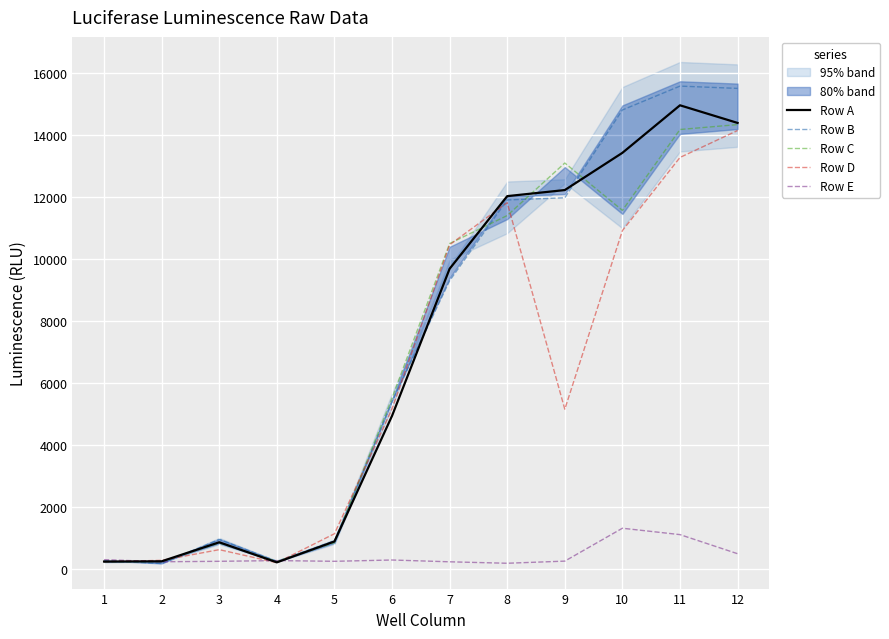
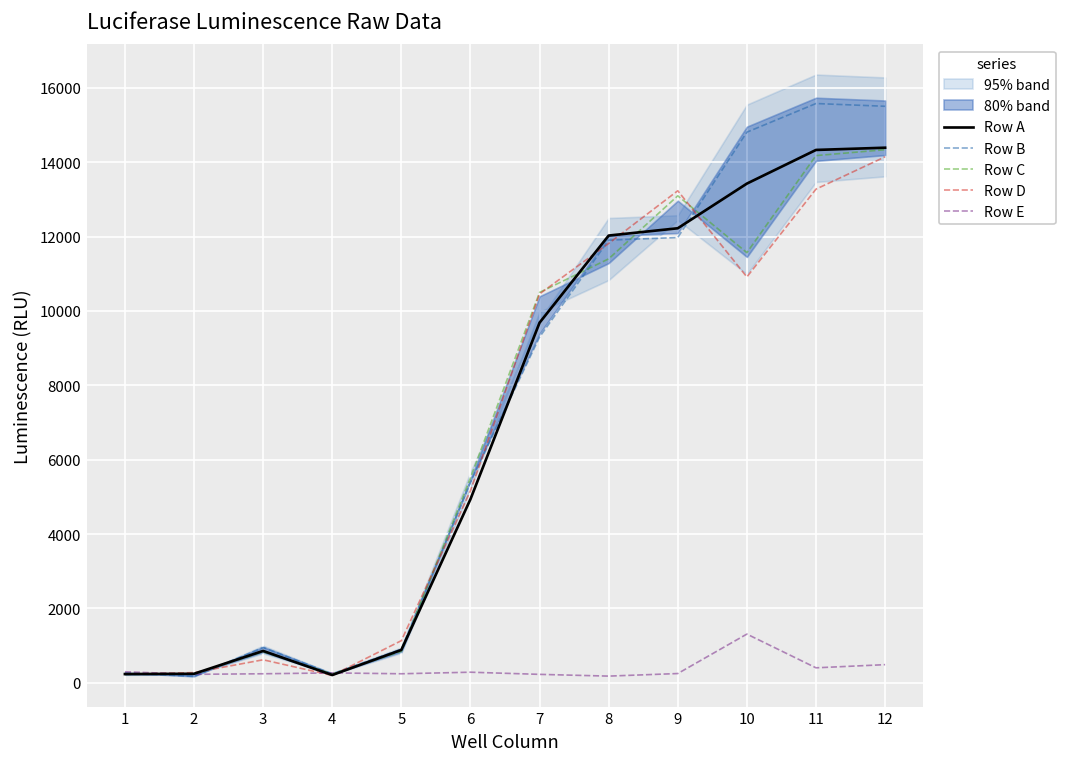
Row D, 9: 5200 -> 13200
Row A, 11: 15000 -> 14300
Row E, 11: 1100 -> 400
